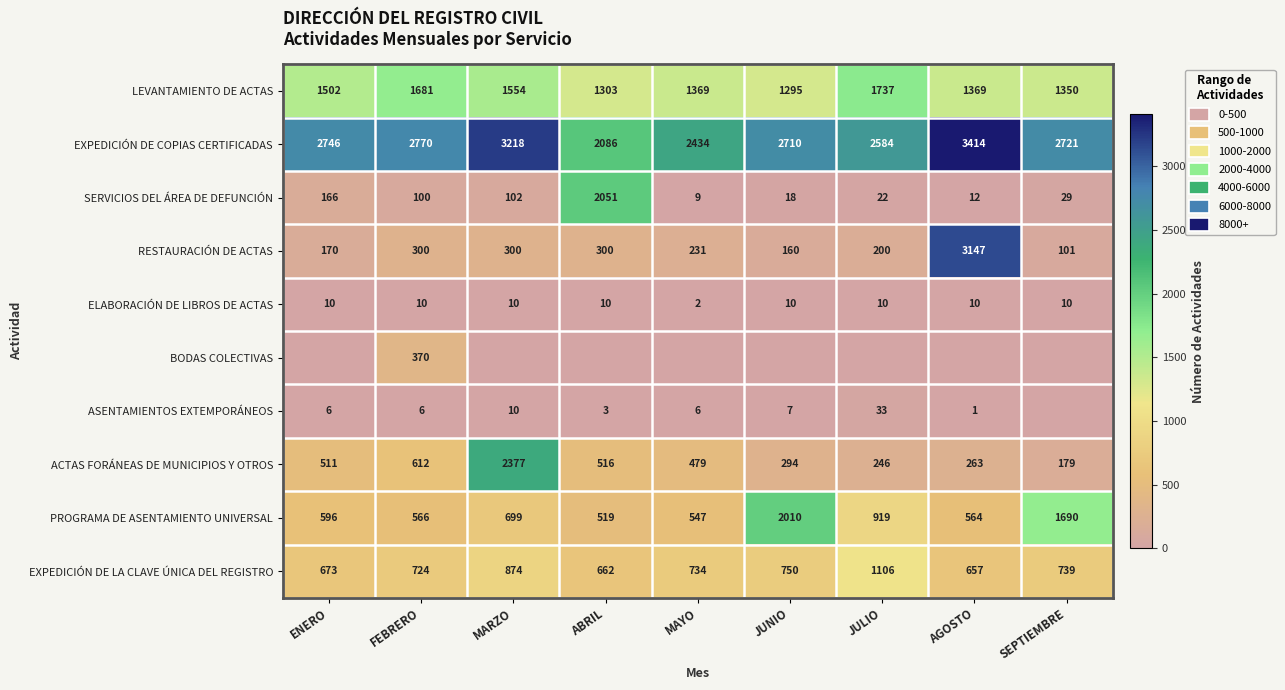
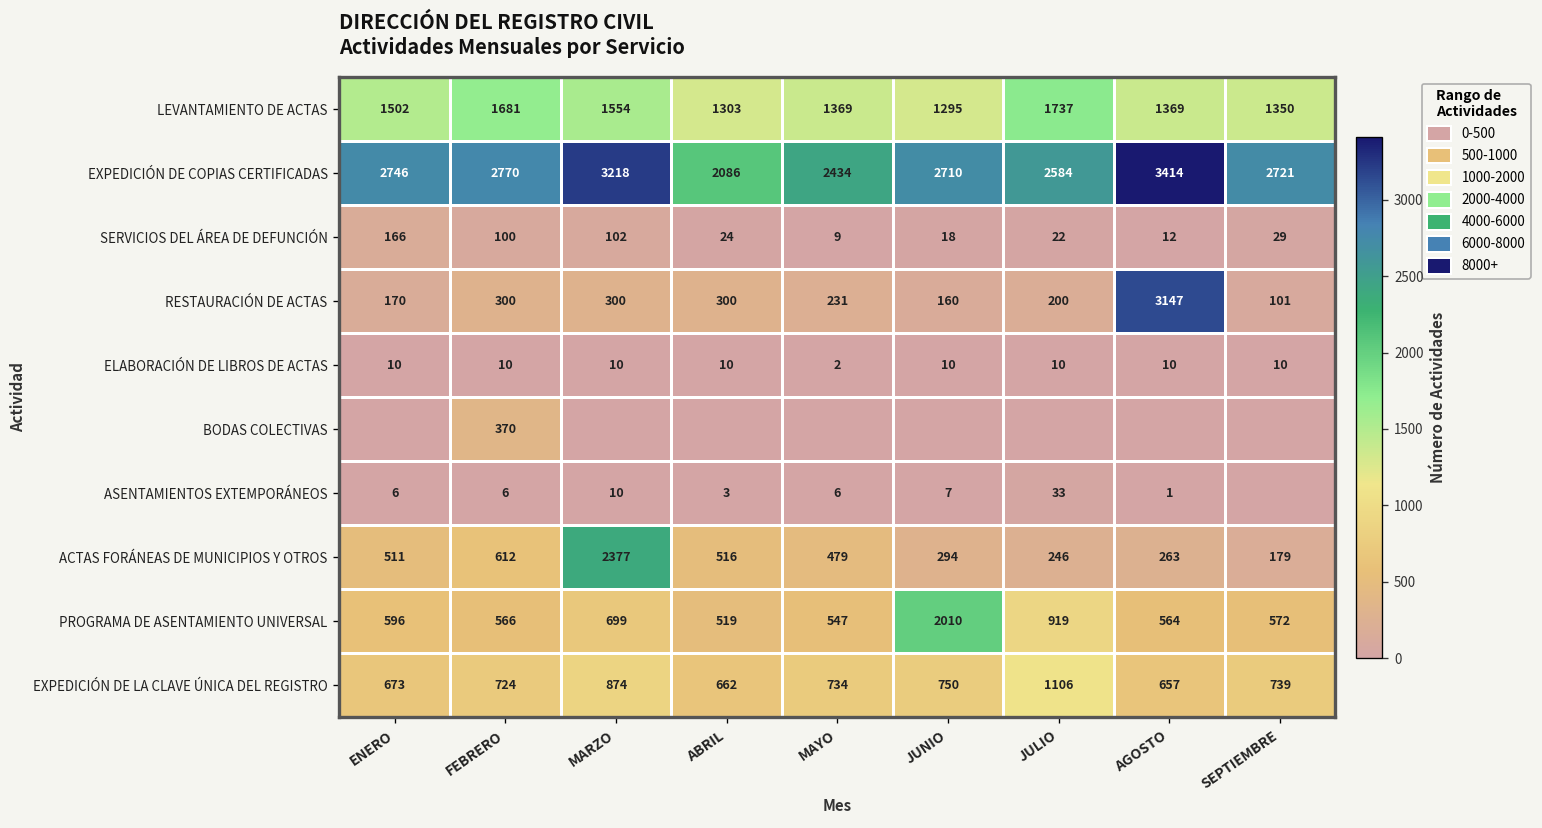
SERVICIOS DEL ÁREA DE DEFUNCIÓN, ABRIL: 2051 -> 24
PROGRAMA DE ASENTAMIENTO UNIVERSAL, SEPTIEMBRE: 1690 -> 572
